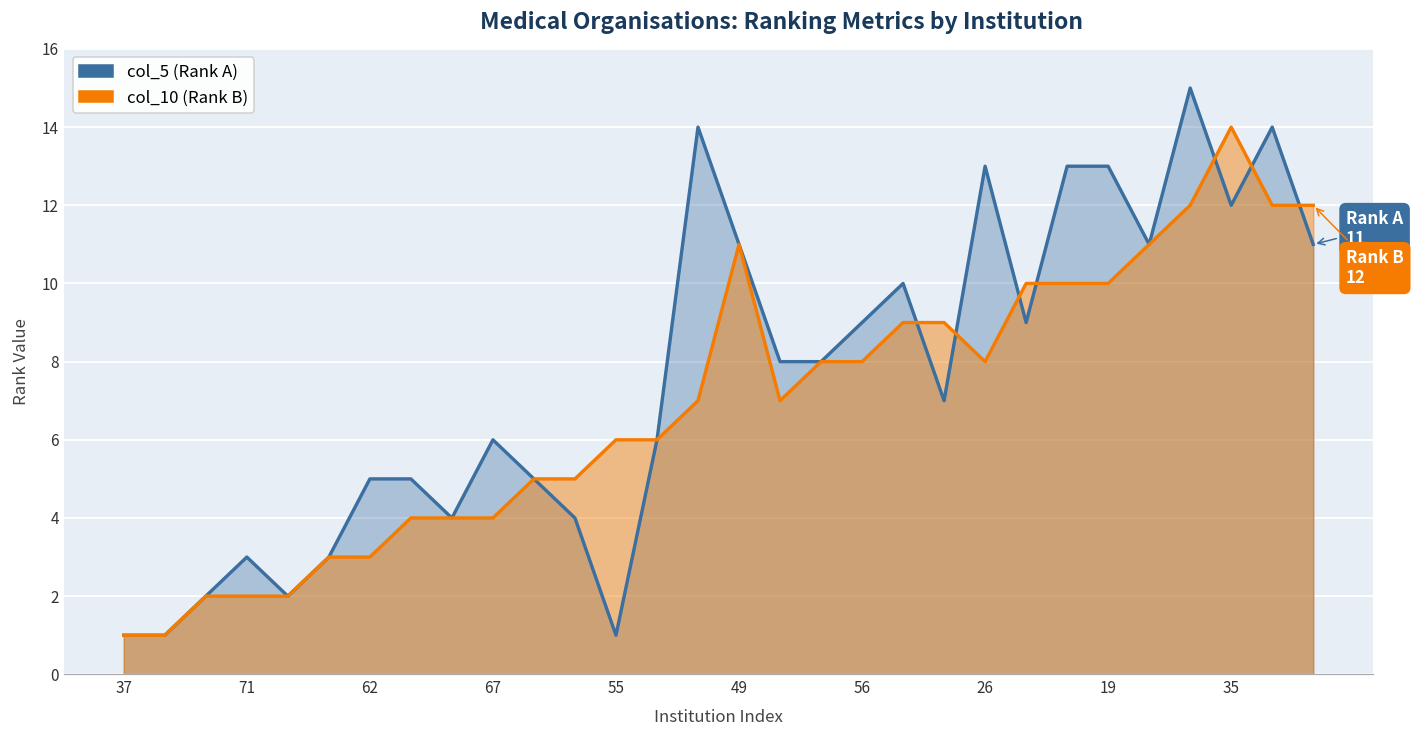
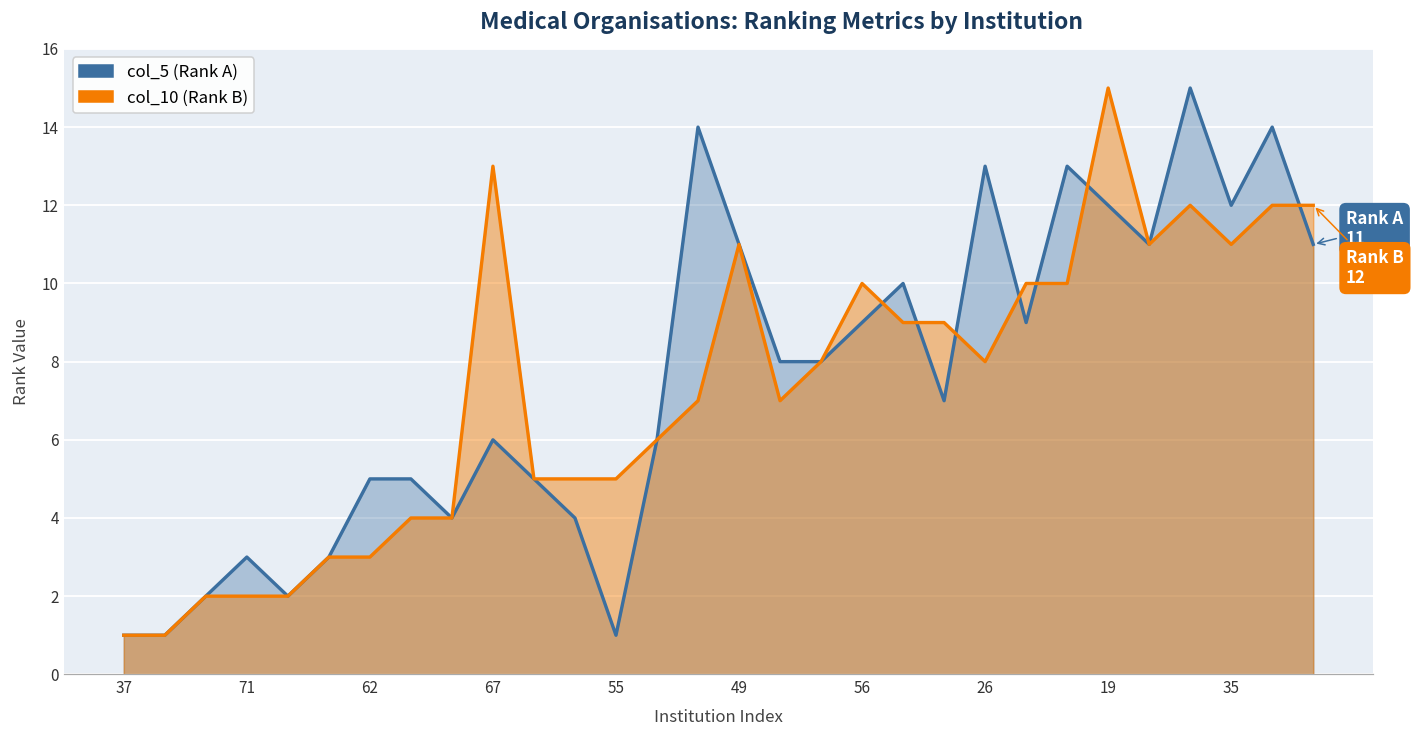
col_10 (Rank B), 67: 4 -> 13
col_10 (Rank B), 55: 6 -> 5
col_10 (Rank B), 56: 8 -> 10
col_5 (Rank A), 19: 13 -> 12
col_10 (Rank B), 19: 10 -> 15
col_10 (Rank B), 35: 14 -> 11
